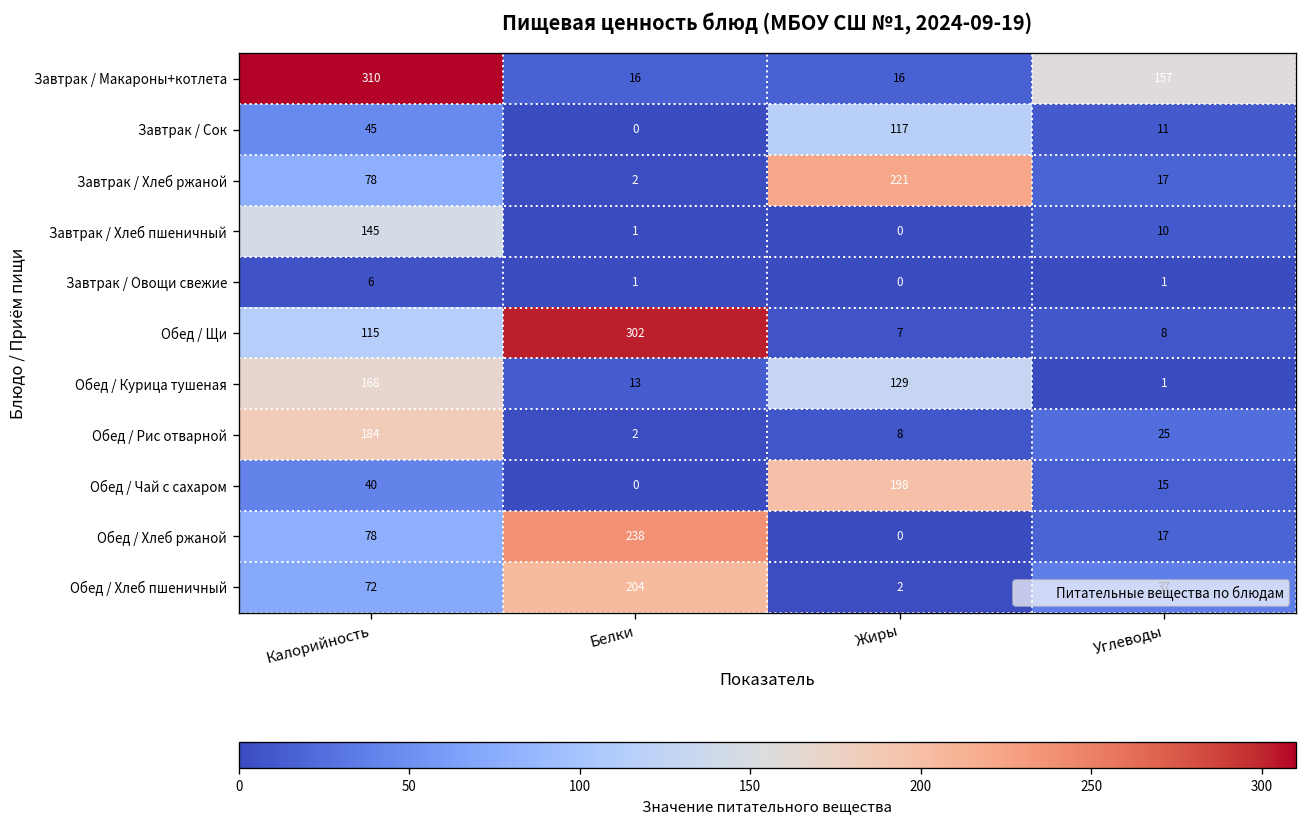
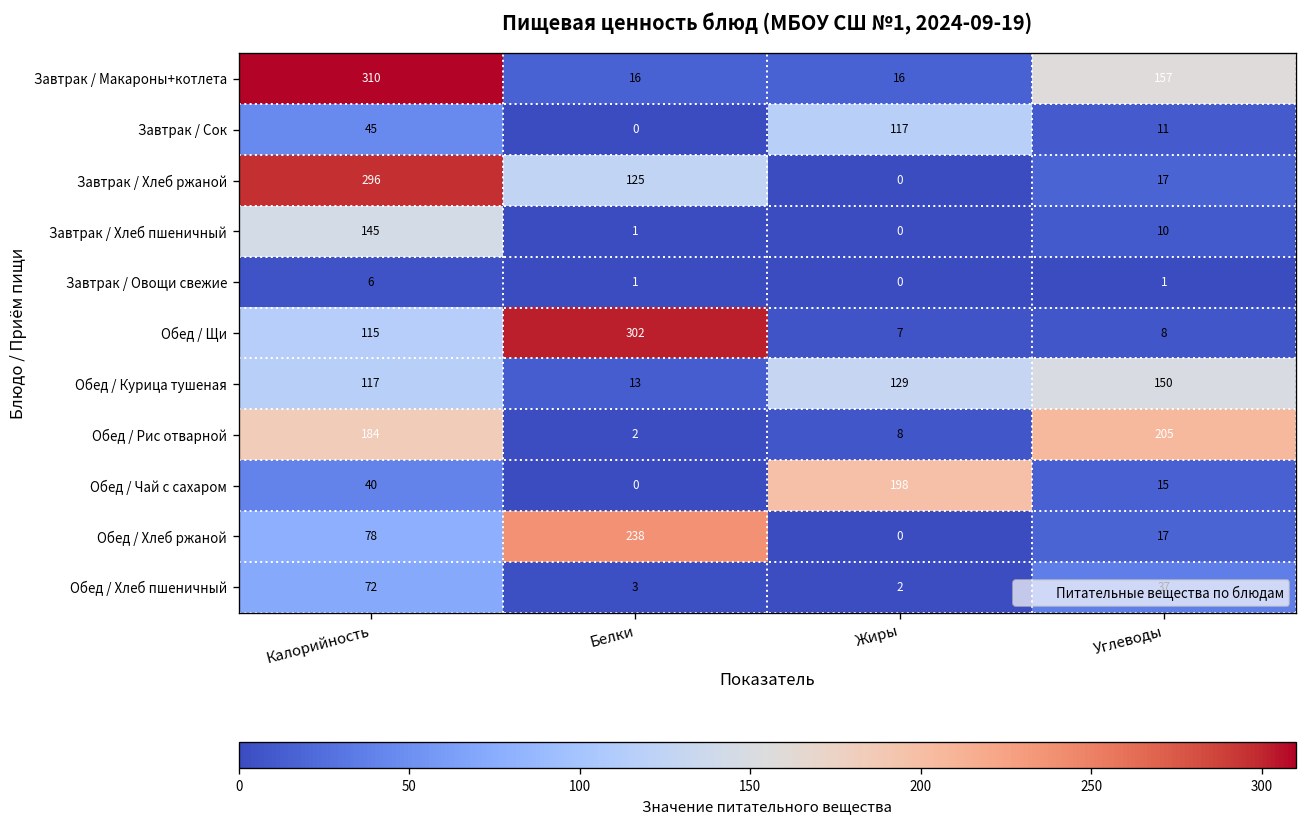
Завтрак / Хлеб ржаной, Калорийность: 78 -> 296
Завтрак / Хлеб ржаной, Белки: 2 -> 125
Завтрак / Хлеб ржаной, Жиры: 221 -> 0
Обед / Курица тушеная, Калорийность: 168 -> 117
Обед / Курица тушеная, Углеводы: 1 -> 150
Обед / Рис отварной, Углеводы: 25 -> 205
Обед / Хлеб пшеничный, Белки: 204 -> 3
